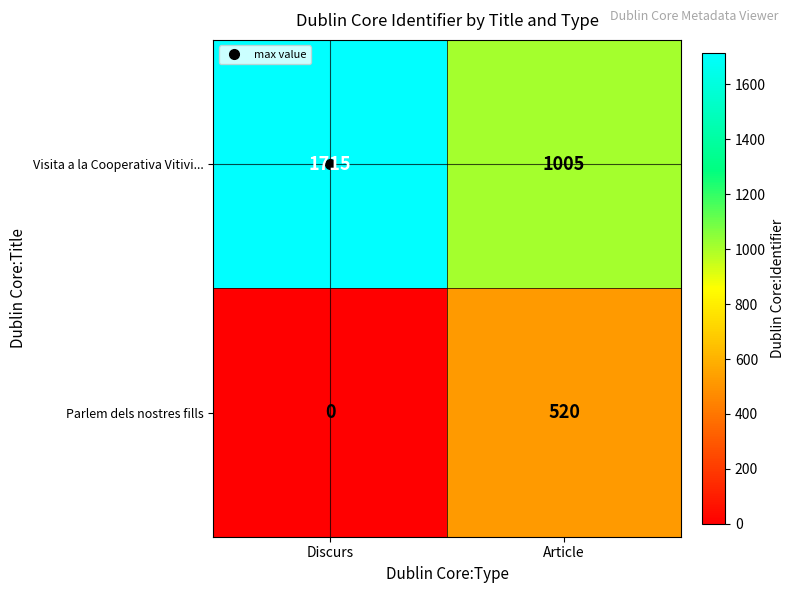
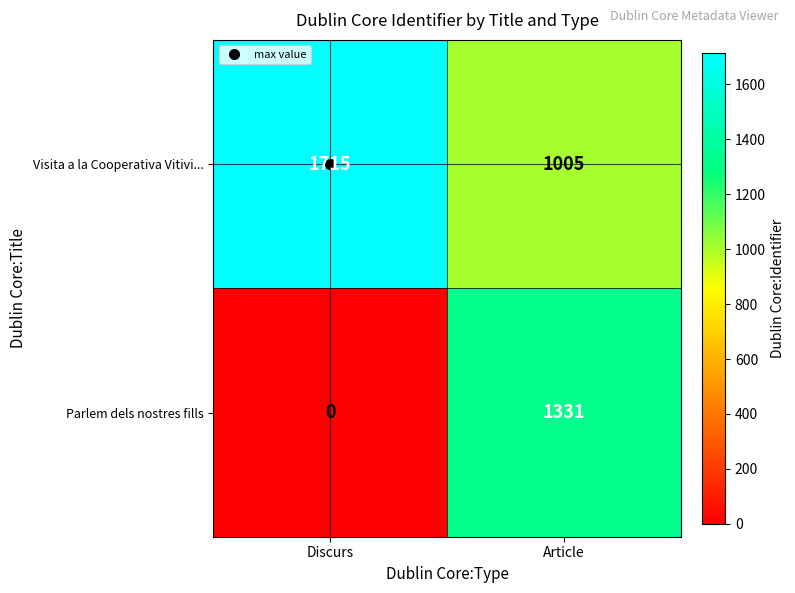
Parlem dels nostres fills, Article: 520 -> 1331
